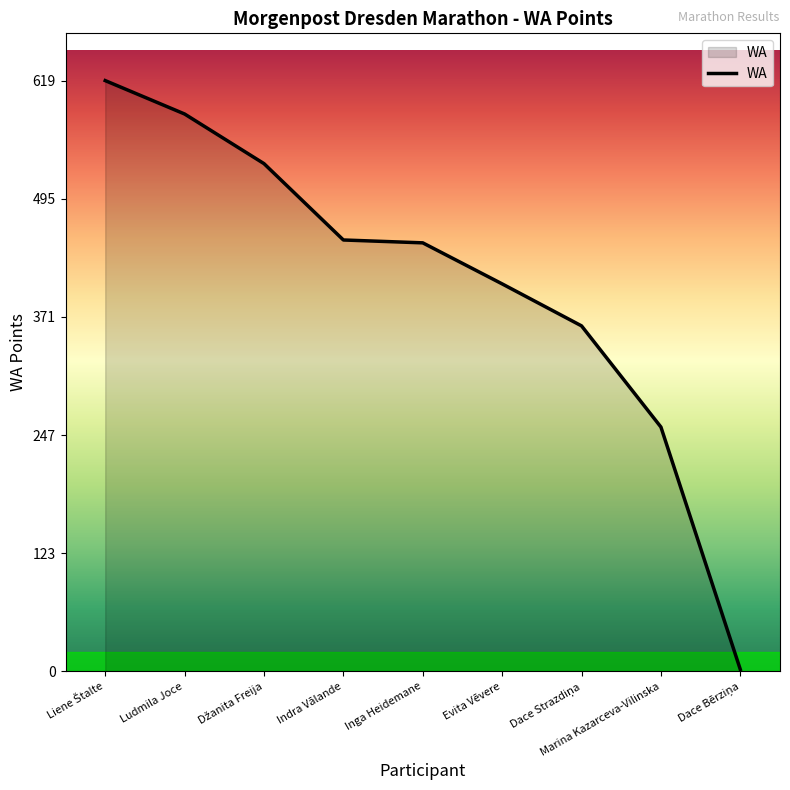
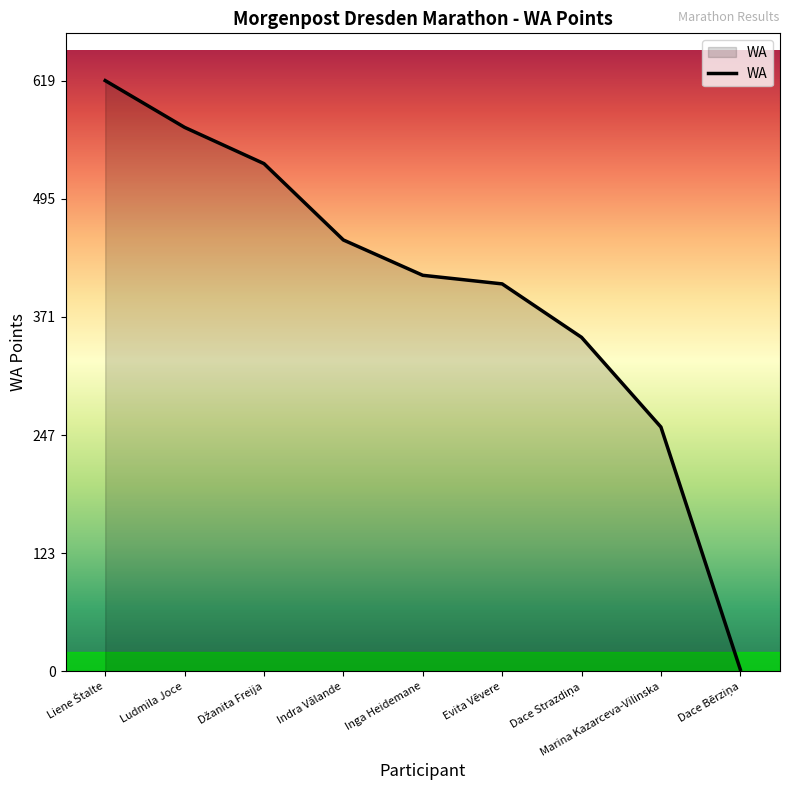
Ludmila Joce: 580 -> 570
Inga Heidemane: 450 -> 420
Dace Strazdiņa: 360 -> 350
